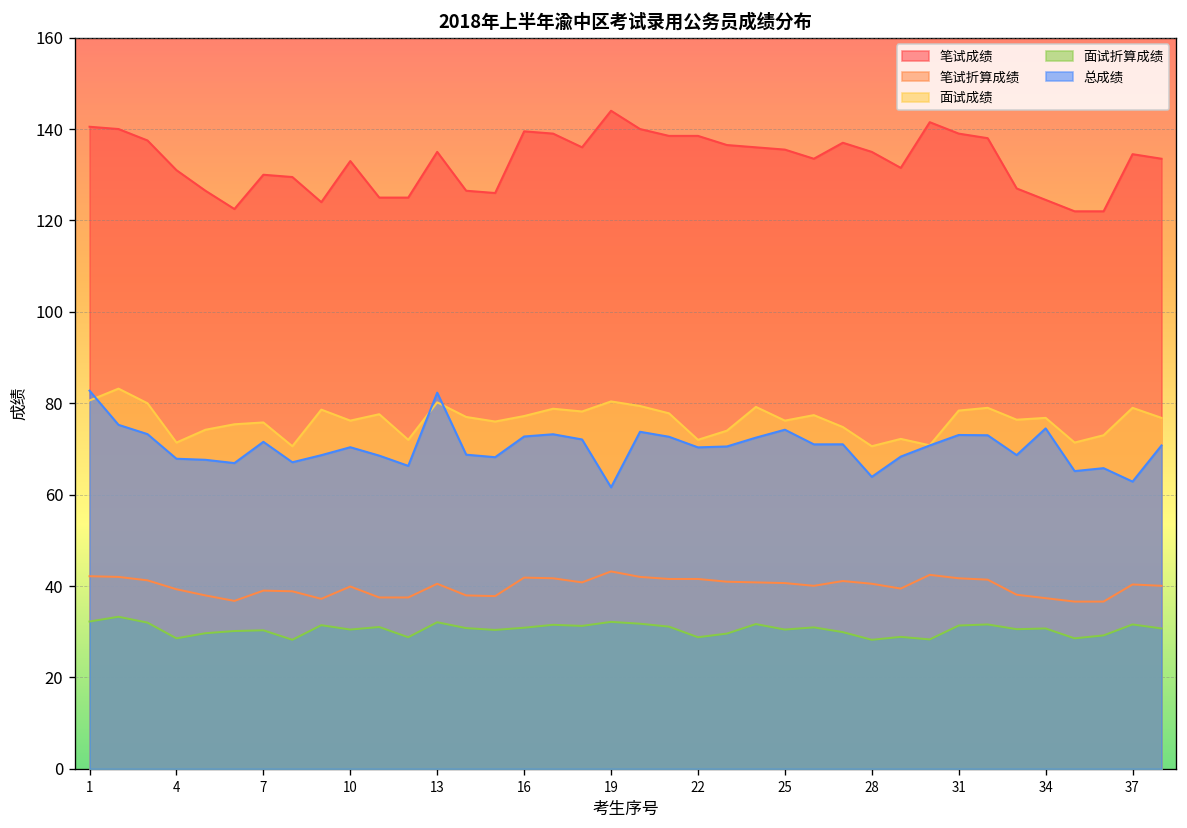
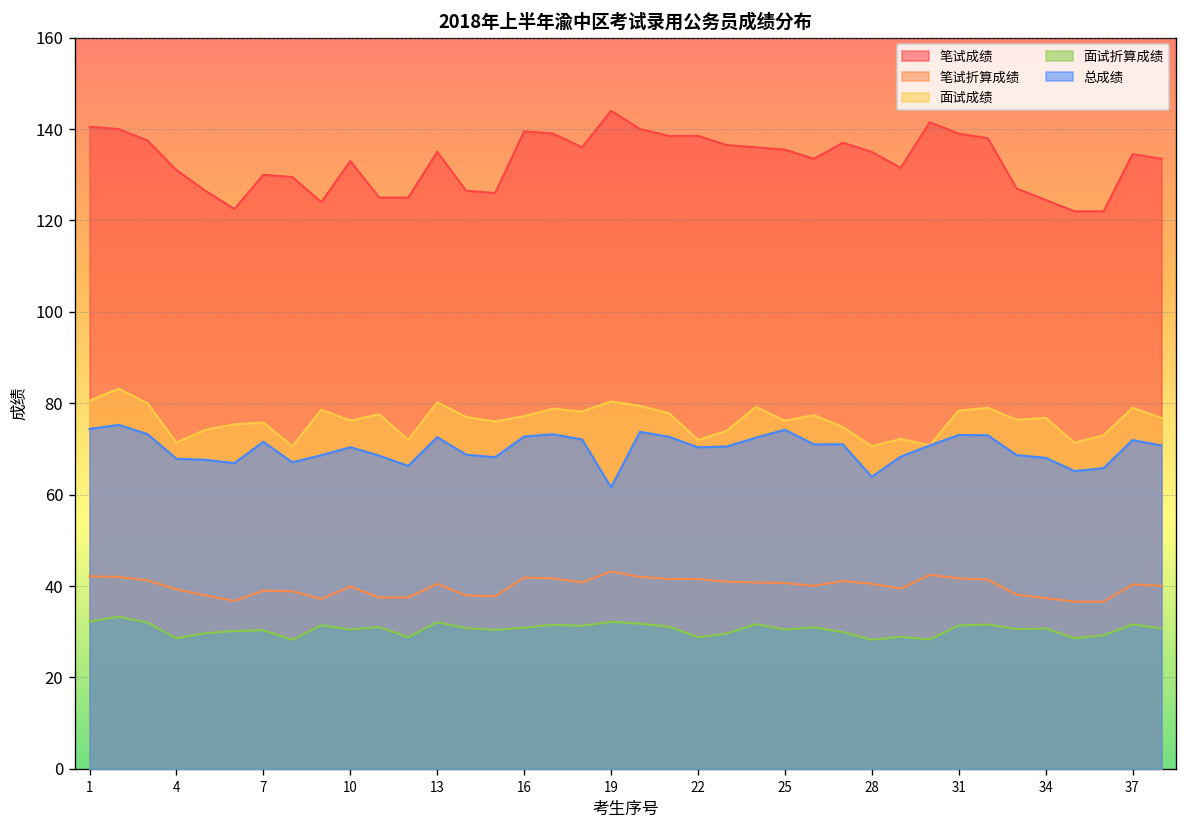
总成绩, 1: 83 -> 74
总成绩, 13: 82 -> 73
总成绩, 34: 75 -> 68
总成绩, 37: 63 -> 72
